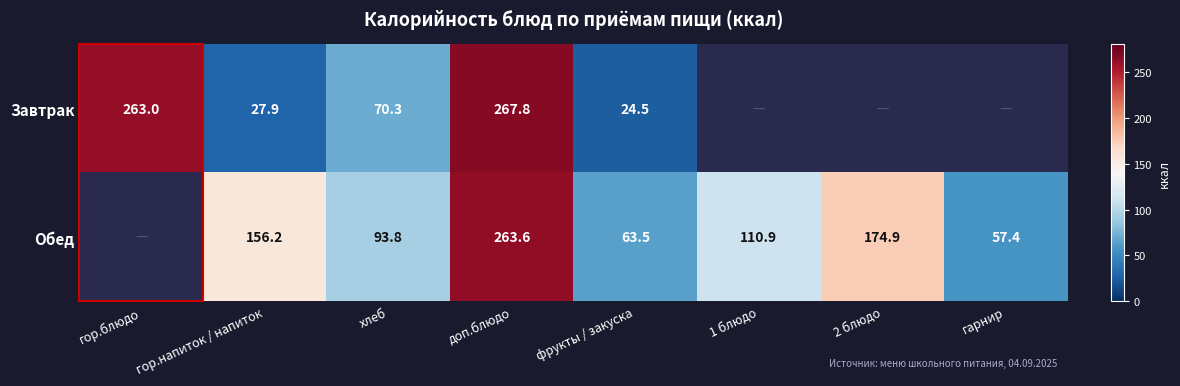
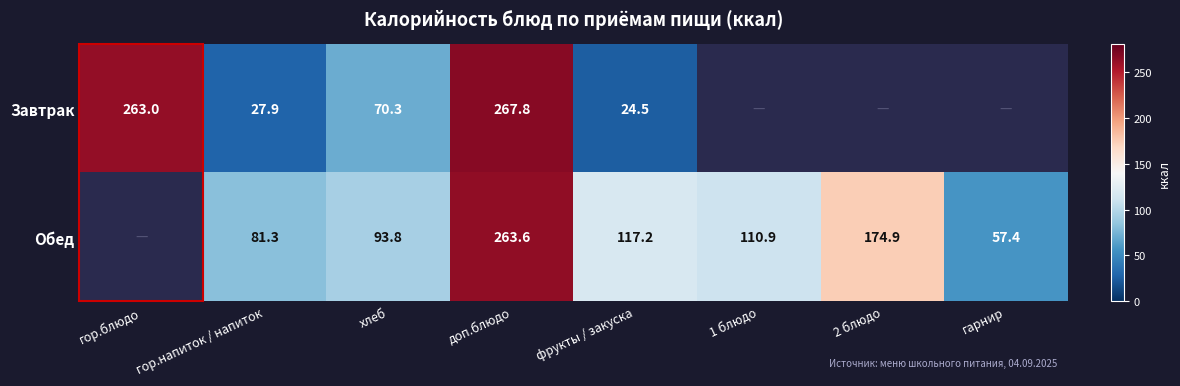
Обед, гор.напиток / напиток: 156.2 -> 81.3
Обед, фрукты / закуска: 63.5 -> 117.2
